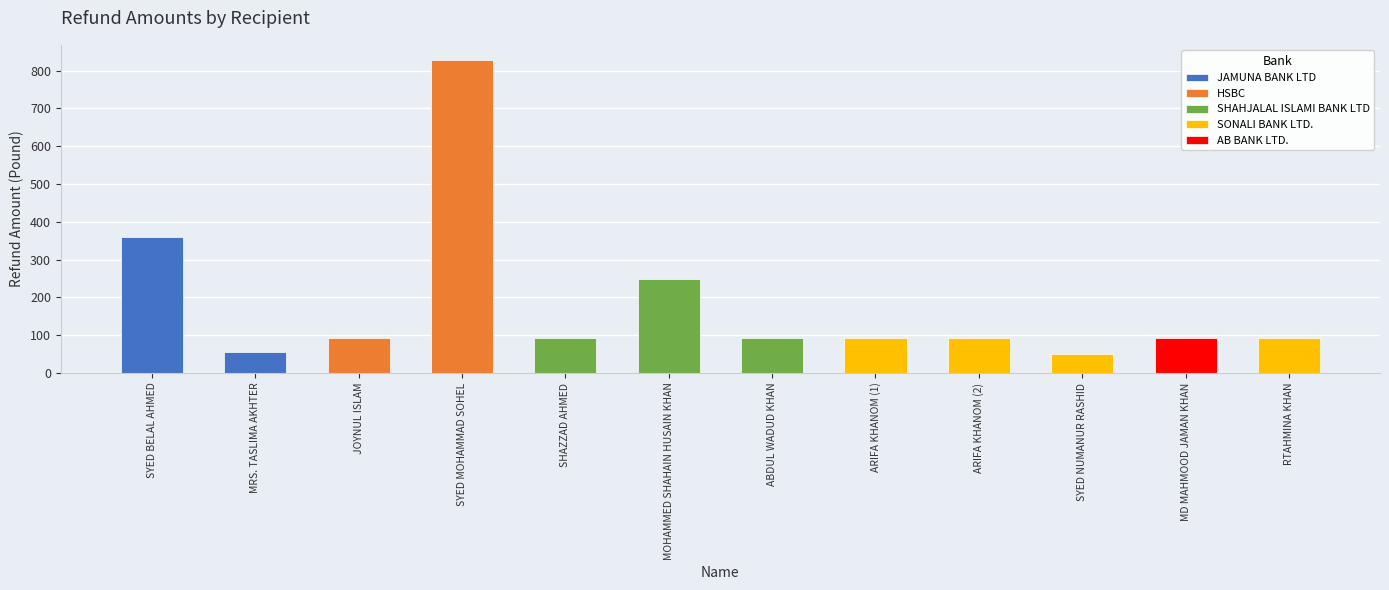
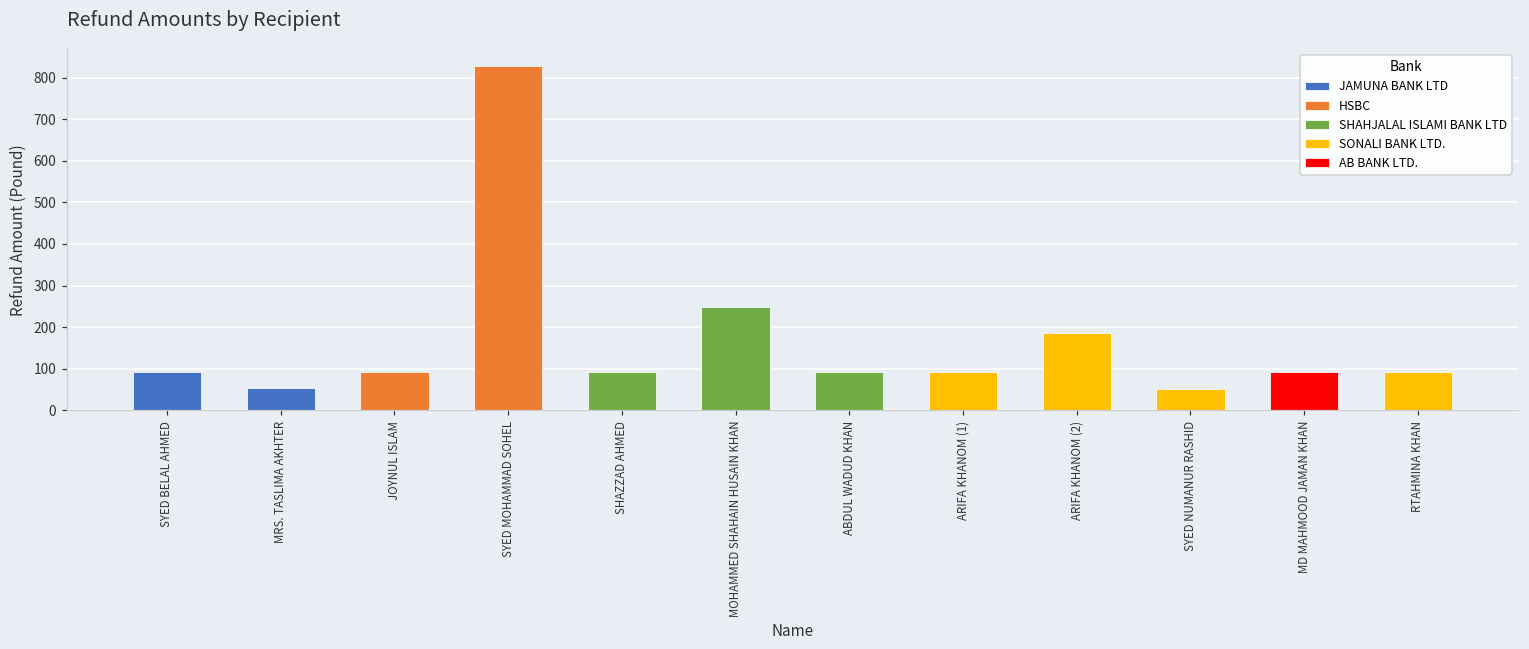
SYED BELAL AHMED: 360 -> 90
ARIFA KHANOM (2): 90 -> 180
